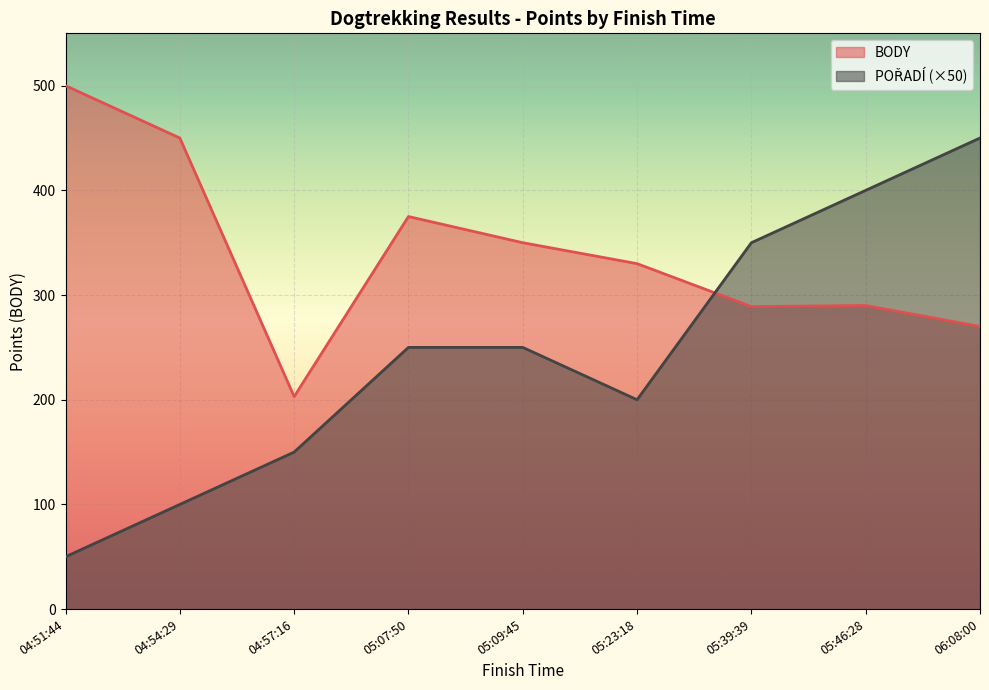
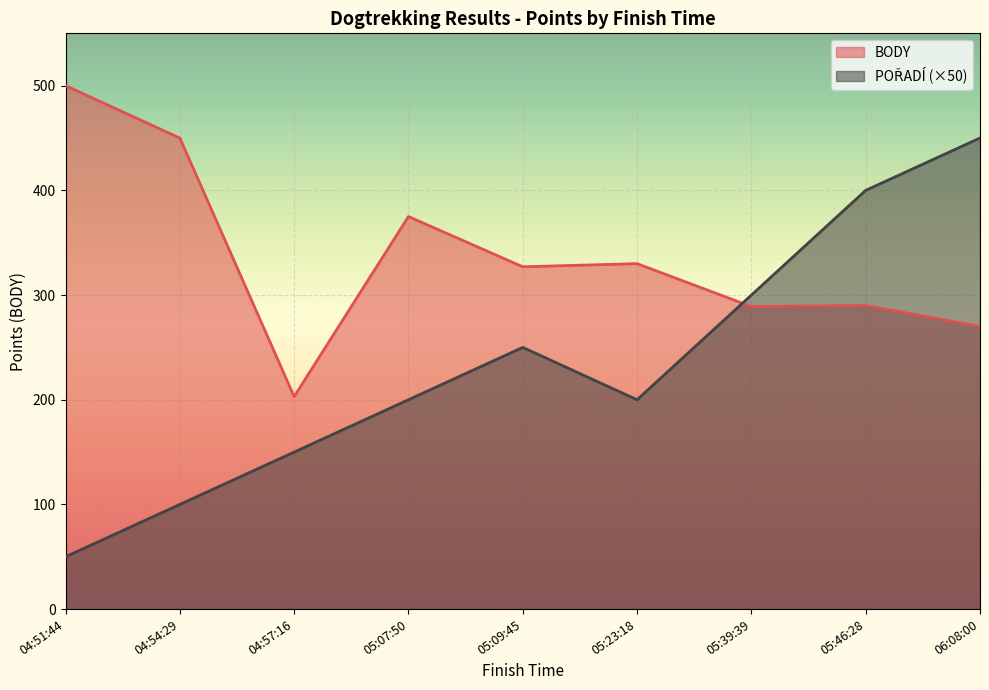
POŘADÍ (×50), 05:07:50: 250 -> 200
BODY, 05:09:45: 350 -> 327
POŘADÍ (×50), 05:39:39: 350 -> 300
